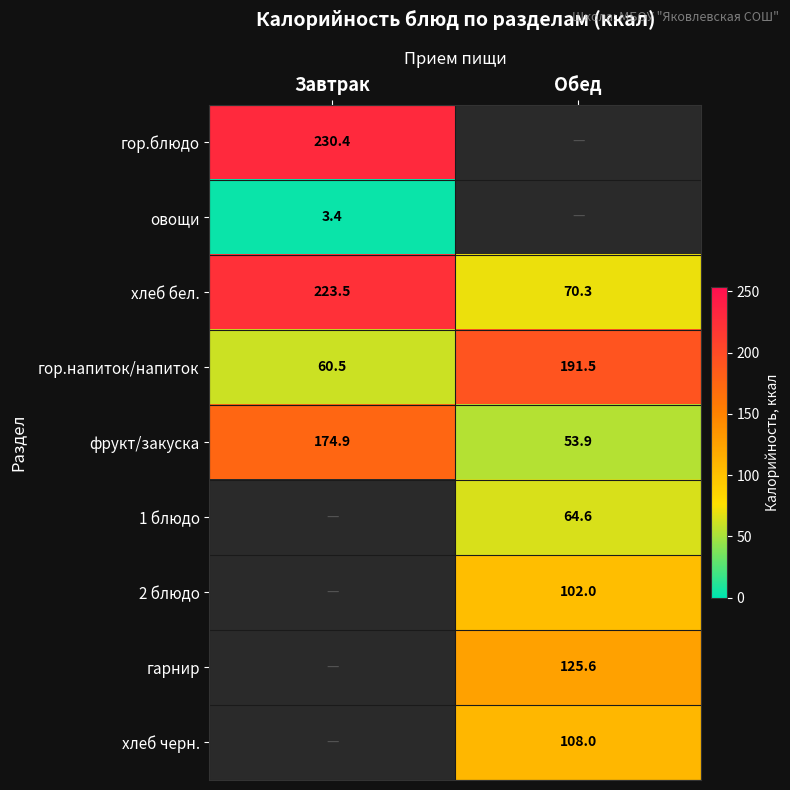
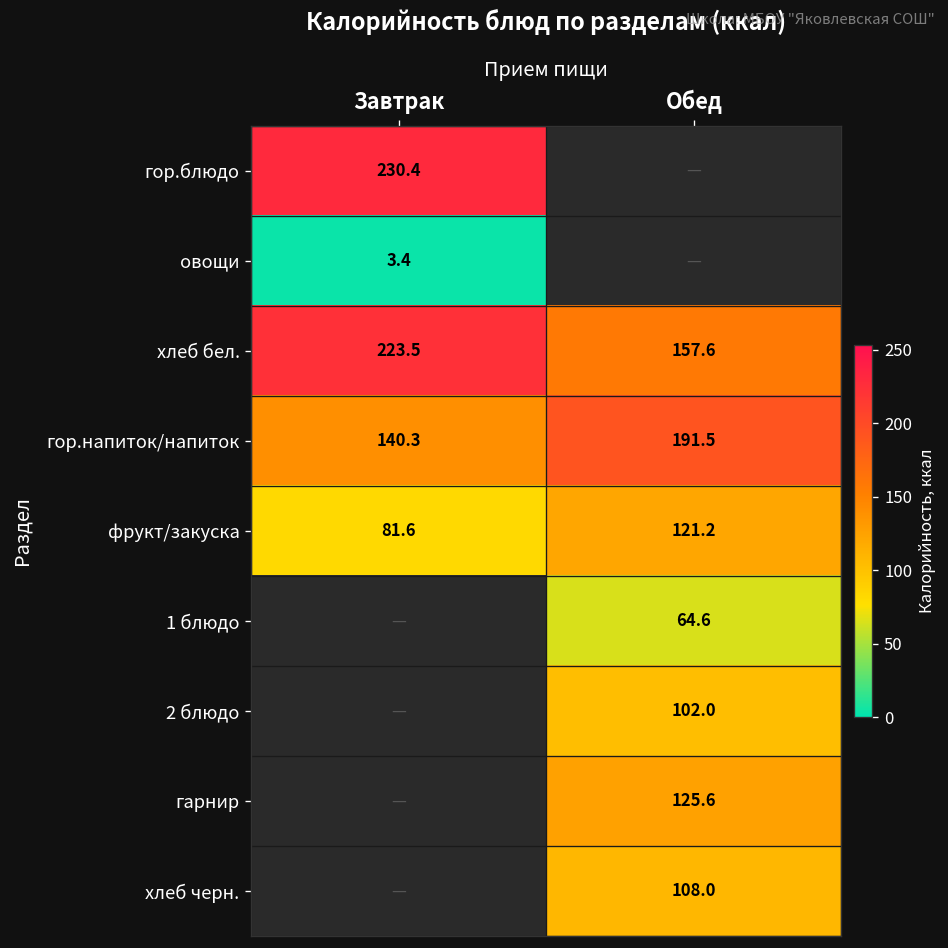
хлеб бел., Обед: 70.3 -> 157.6
гор.напиток/напиток, Завтрак: 60.5 -> 140.3
фрукт/закуска, Завтрак: 174.9 -> 81.6
фрукт/закуска, Обед: 53.9 -> 121.2
